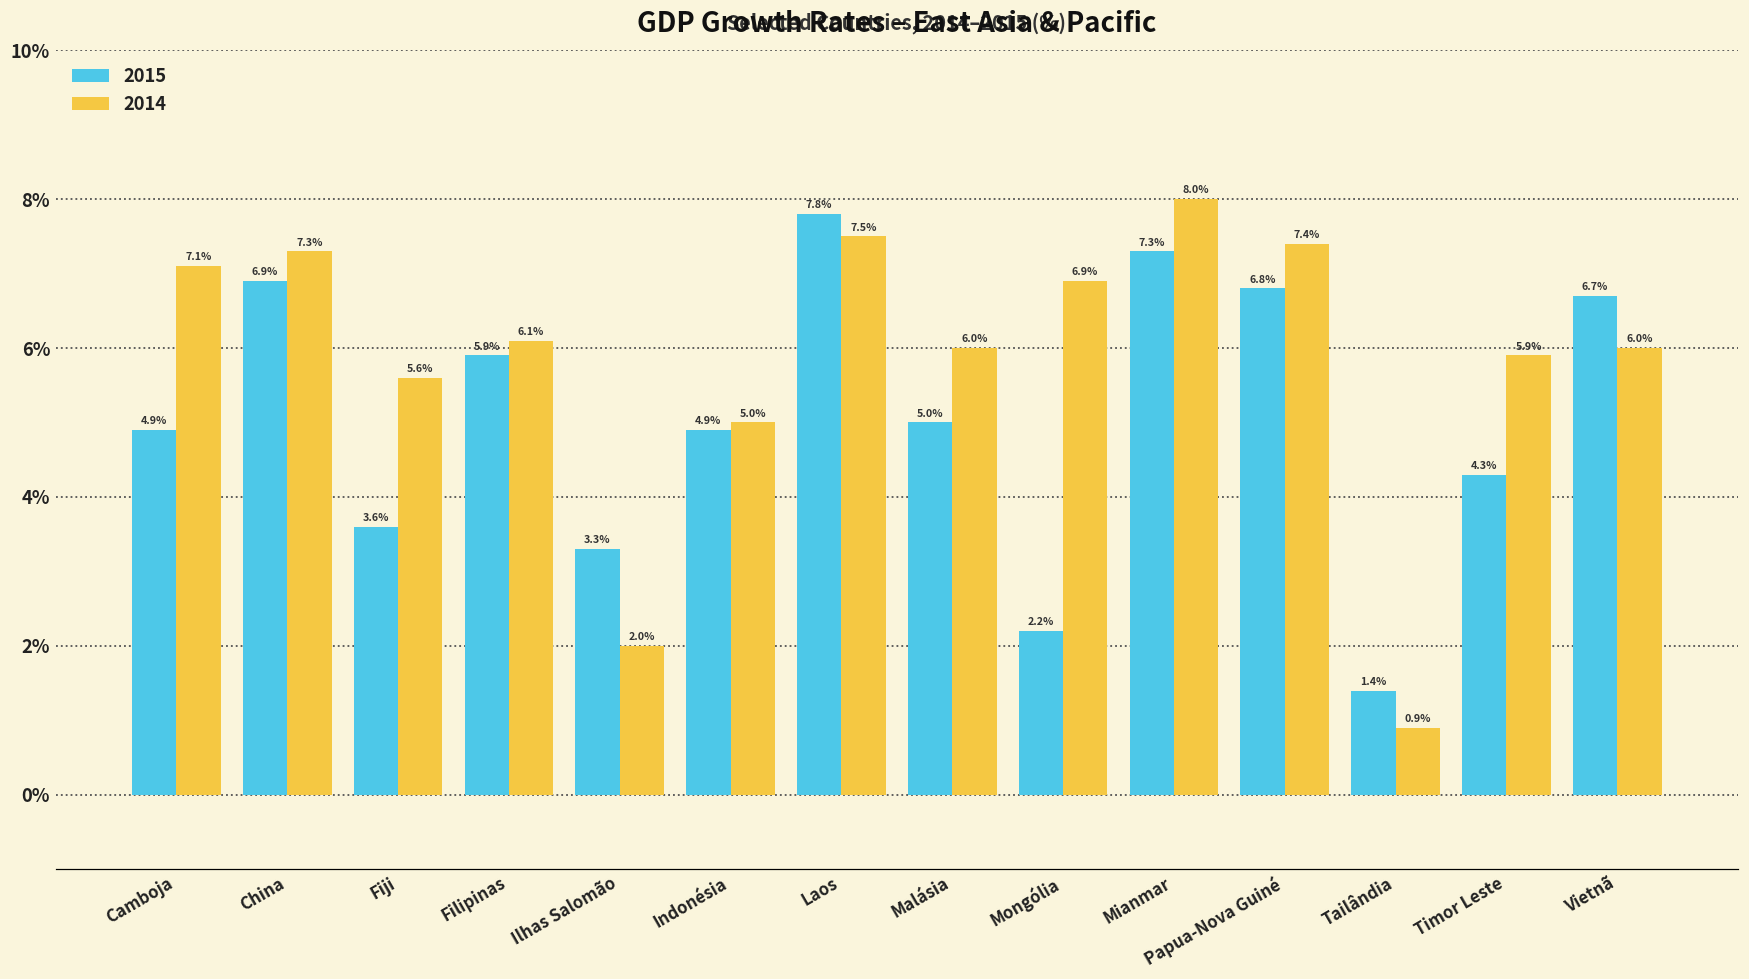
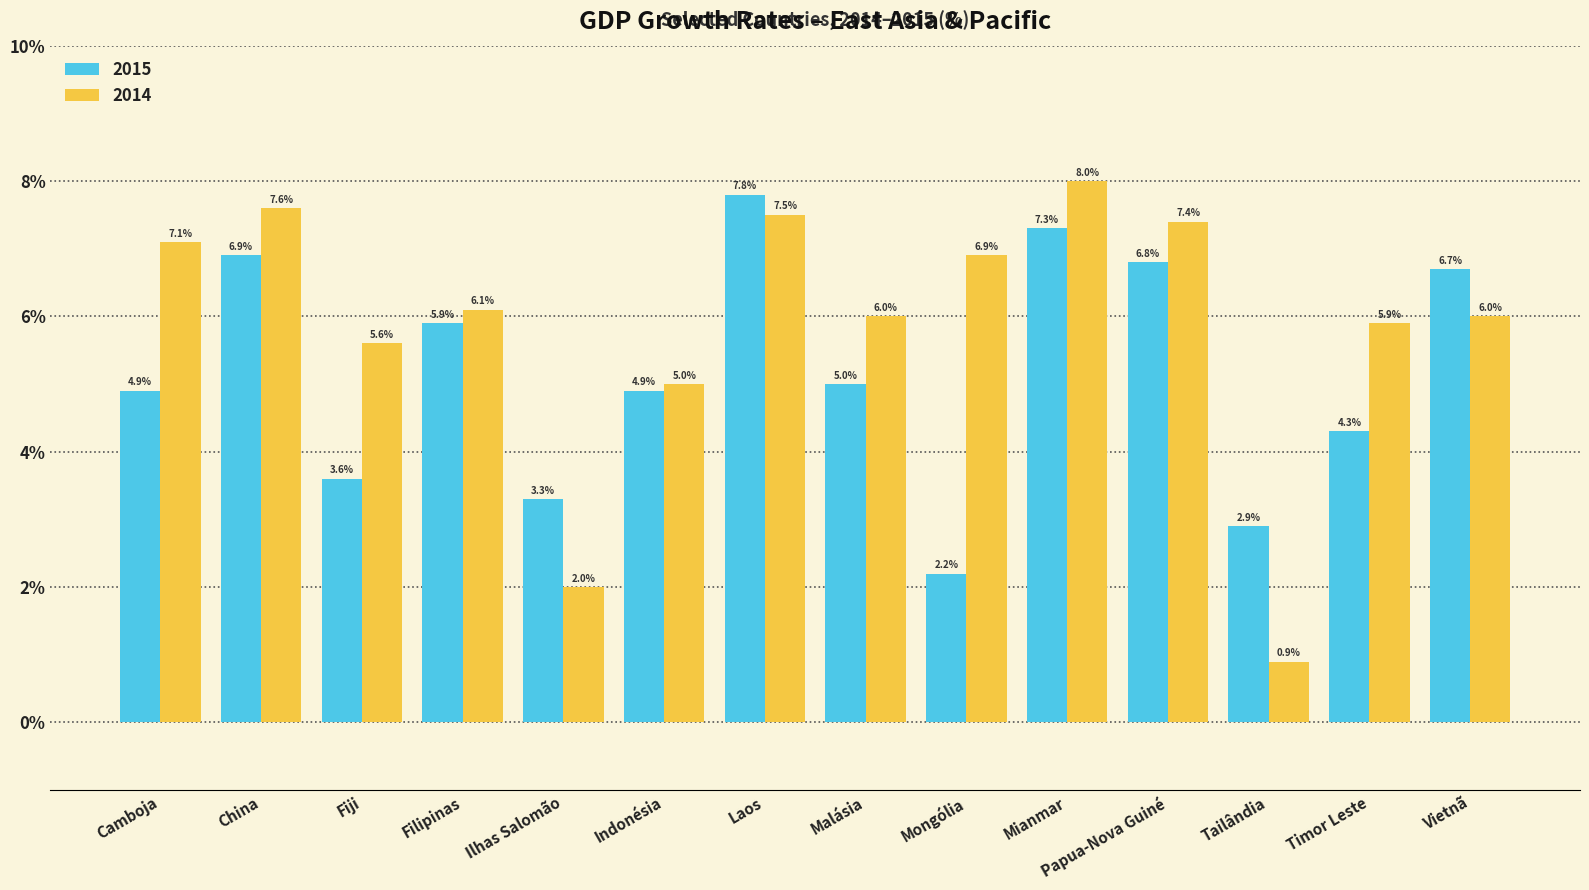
2014, China: 7.3% -> 7.6%
2015, Tailândia: 1.4% -> 2.9%
